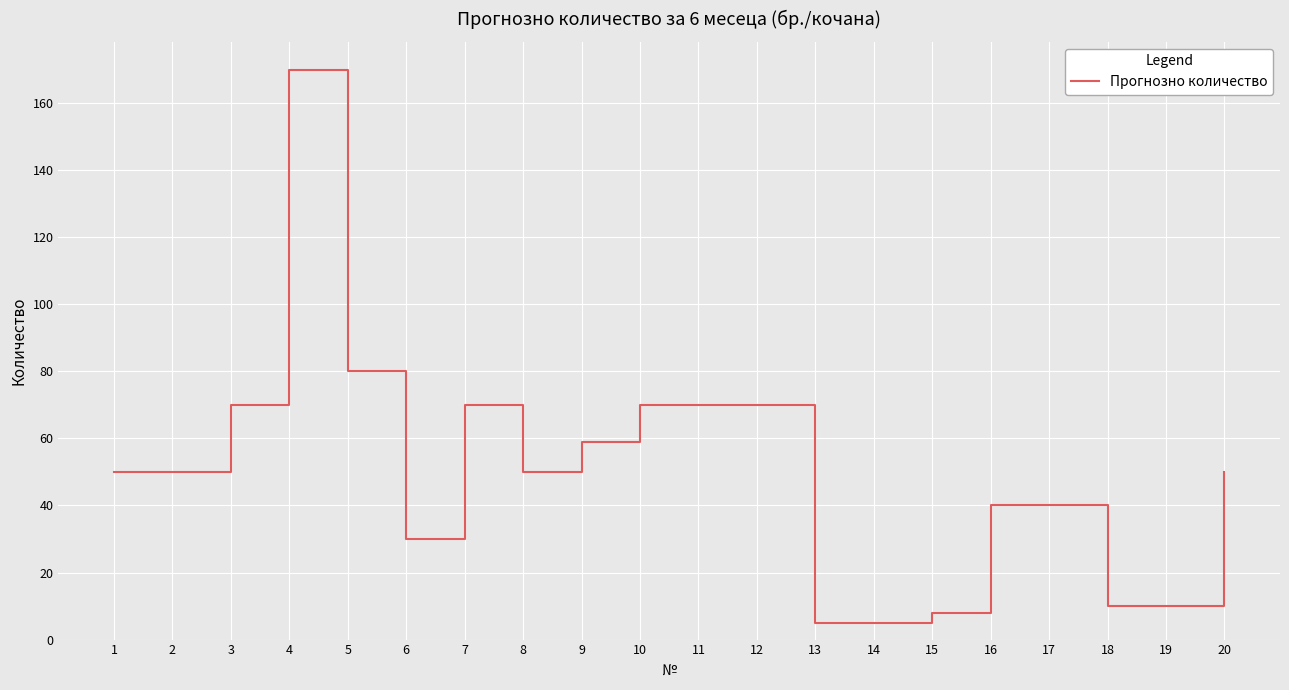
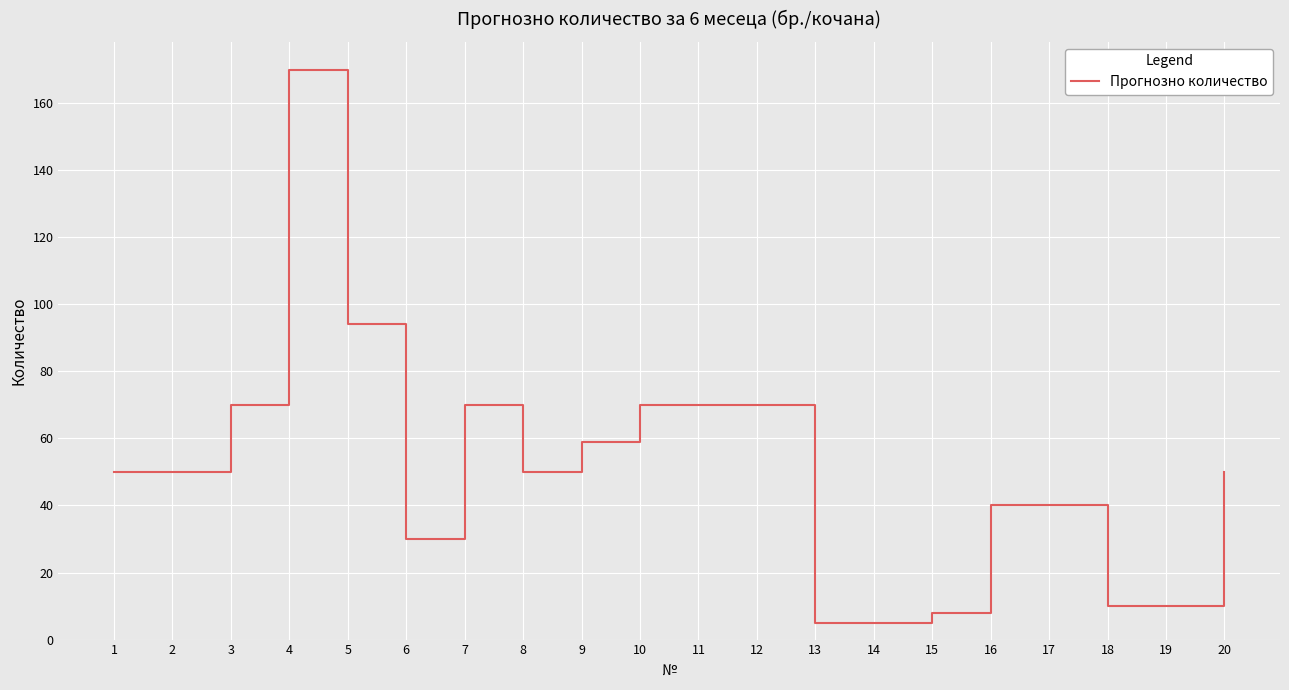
5: 80 -> 94
